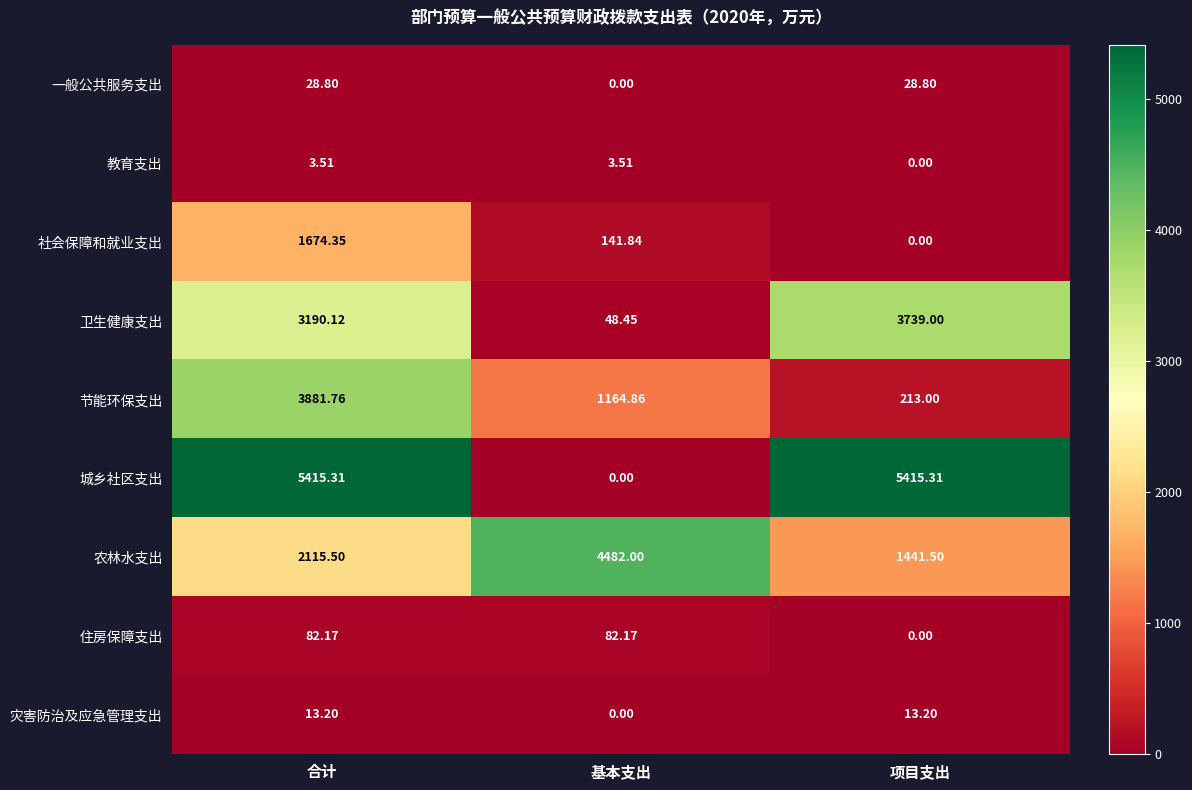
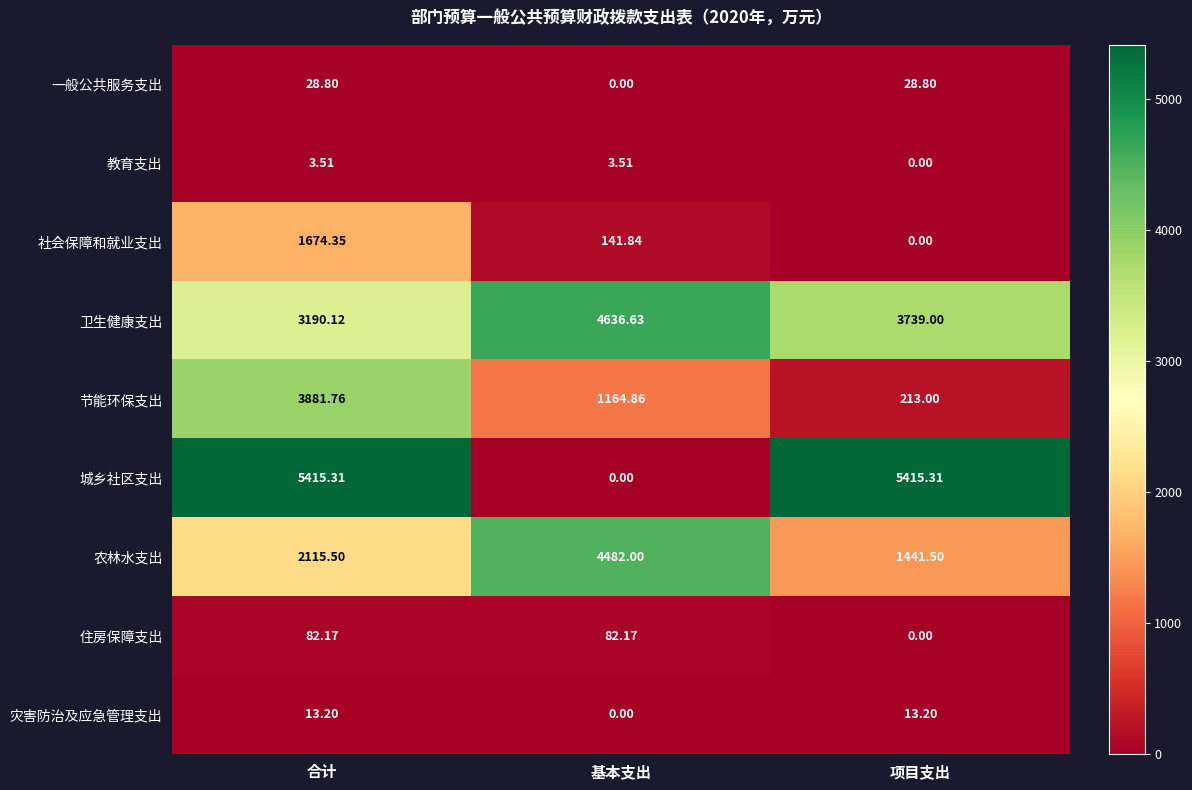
卫生健康支出, 基本支出: 48.45 -> 4636.63
